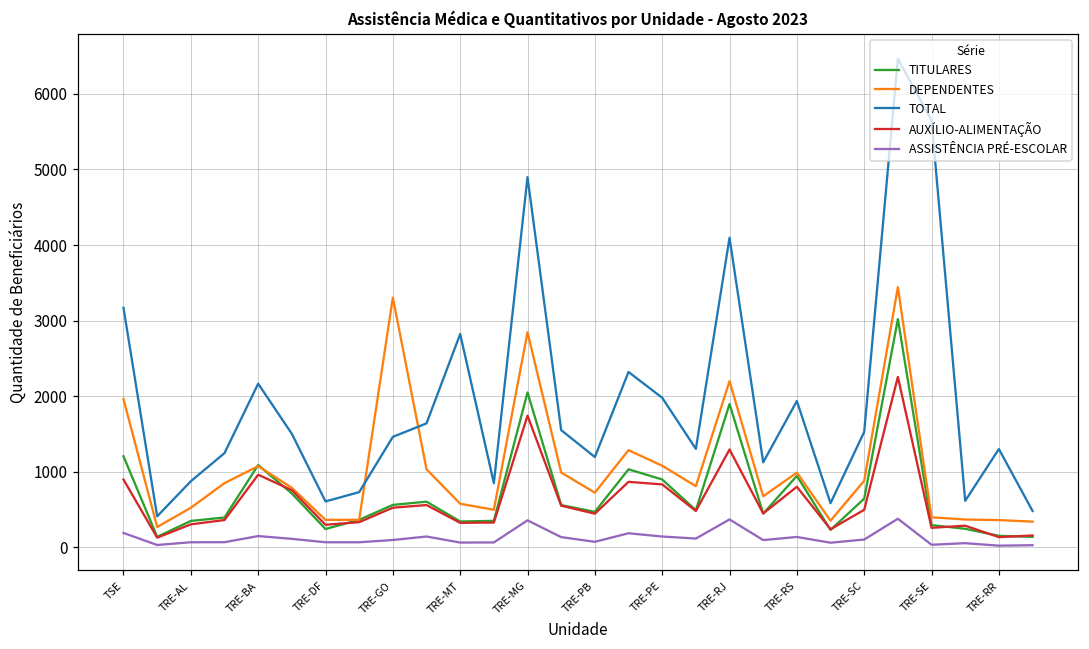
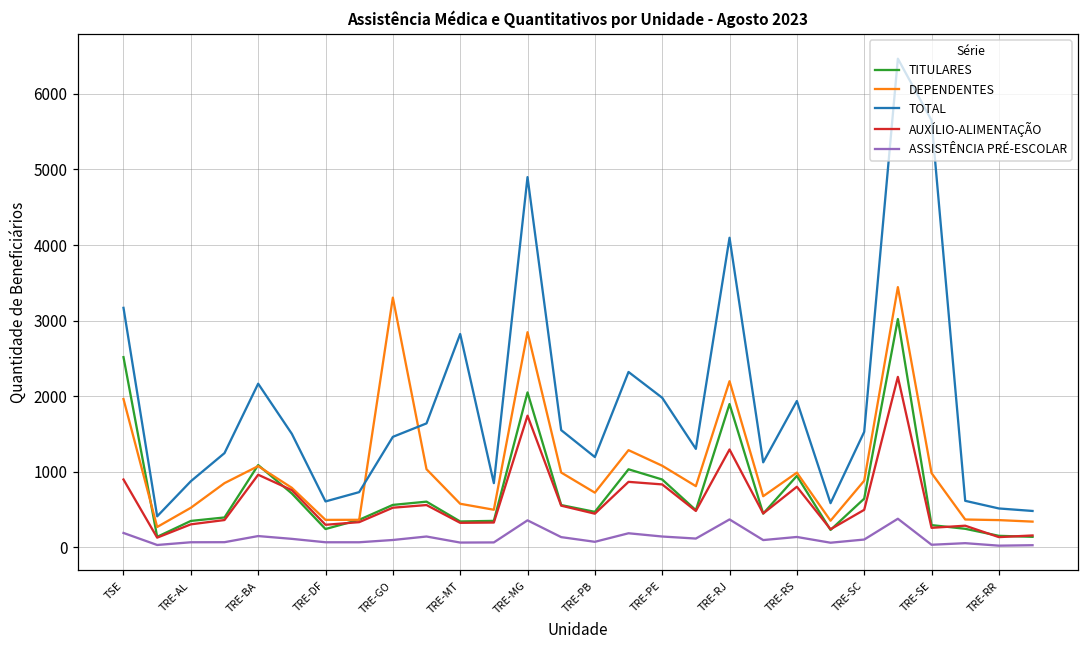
TITULARES, TSE: 1200 -> 2500
DEPENDENTES, TRE-SE: 400 -> 1000
TOTAL, TRE-RR: 1300 -> 500
